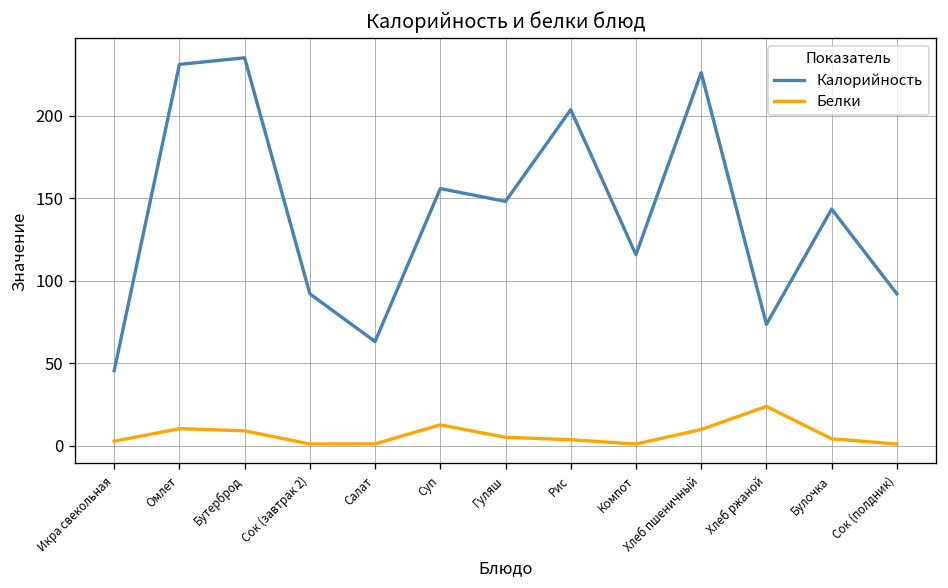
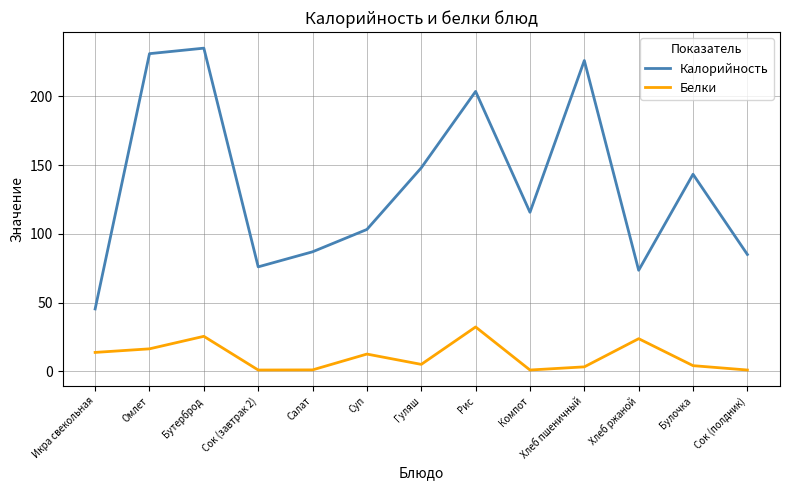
Белки, Икра свекольная: 3 -> 14
Белки, Омлет: 10 -> 16
Белки, Бутерброд: 9 -> 26
Калорийность, Сок (завтрак 2): 92 -> 76
Калорийность, Салат: 63 -> 87
Калорийность, Суп: 156 -> 103
Белки, Рис: 4 -> 32
Белки, Хлеб пшеничный: 10 -> 3
Калорийность, Сок (полдник): 92 -> 85
